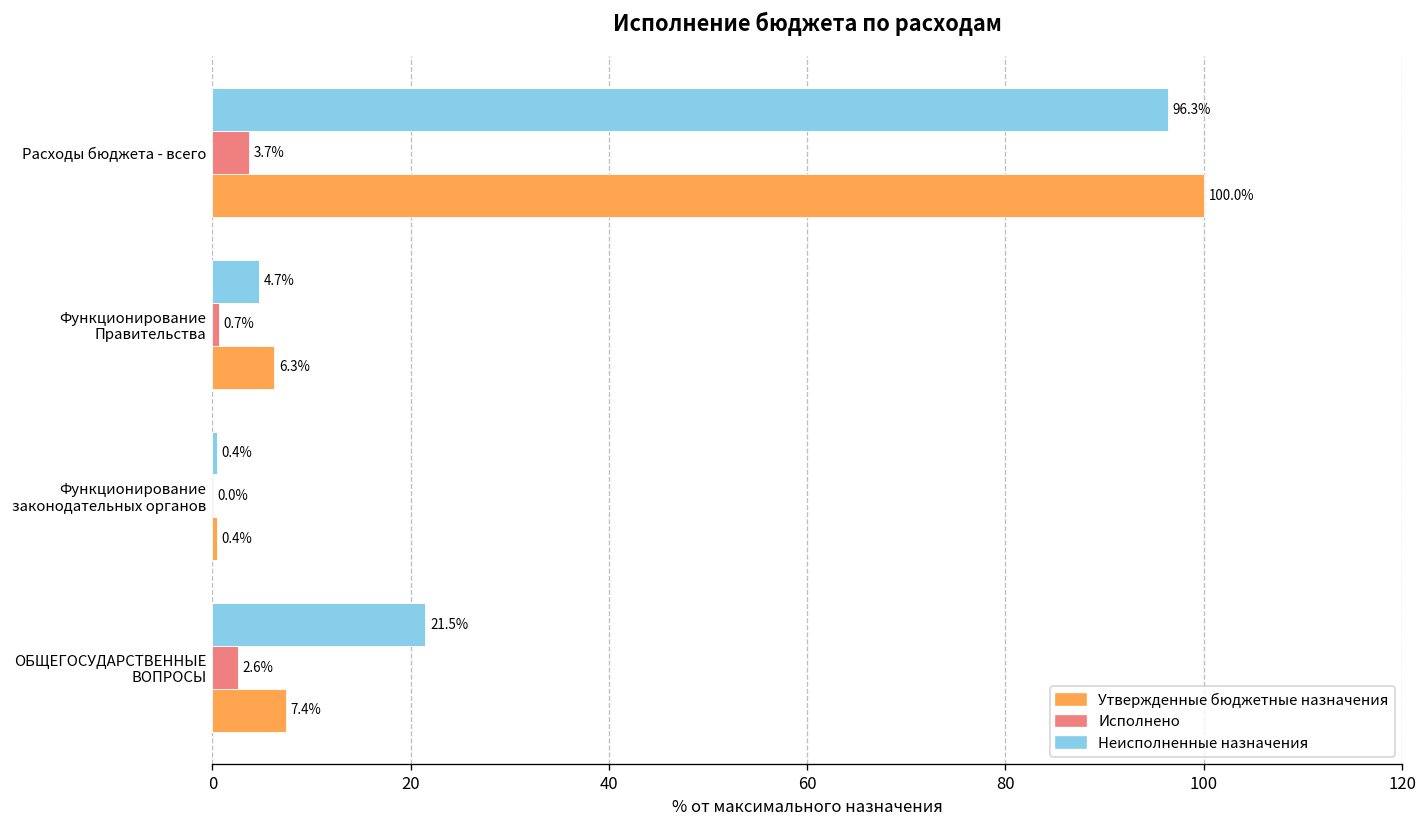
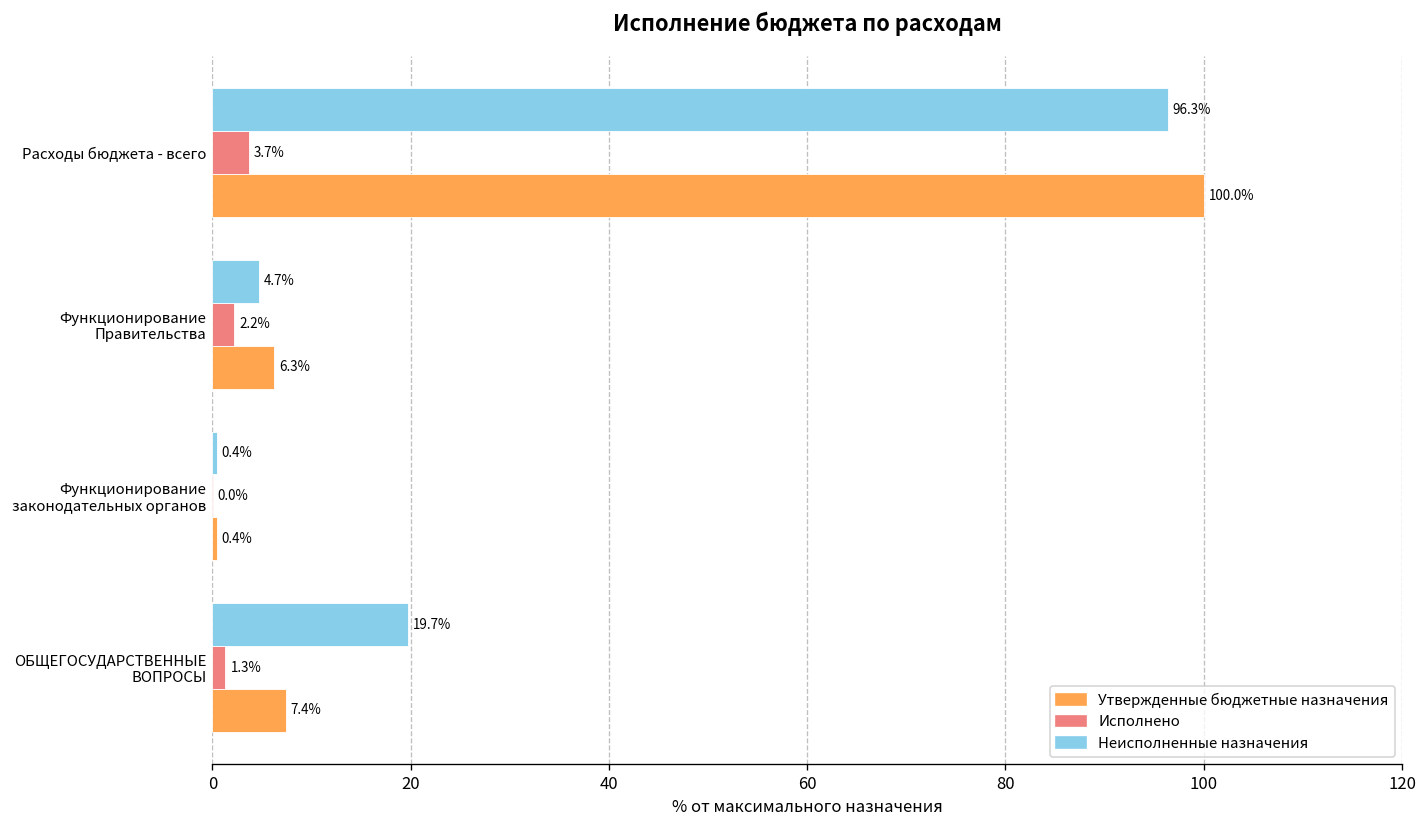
Исполнено, Функционирование Правительства: 0.7% -> 2.2%
Неисполненные назначения, ОБЩЕГОСУДАРСТВЕННЫЕ ВОПРОСЫ: 21.5% -> 19.7%
Исполнено, ОБЩЕГОСУДАРСТВЕННЫЕ ВОПРОСЫ: 2.6% -> 1.3%
